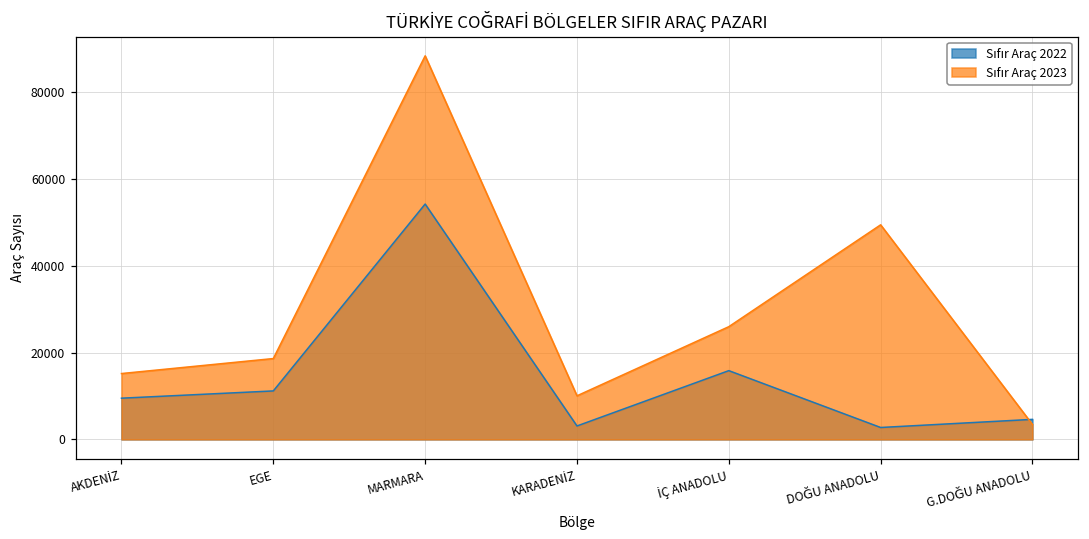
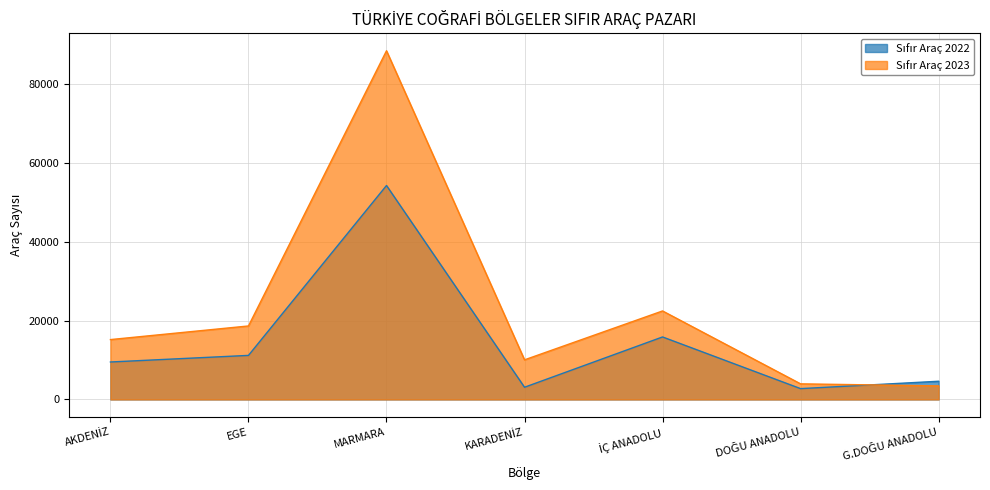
Sıfır Araç 2023, İÇ ANADOLU: 26000 -> 22000
Sıfır Araç 2023, DOĞU ANADOLU: 49000 -> 4000
